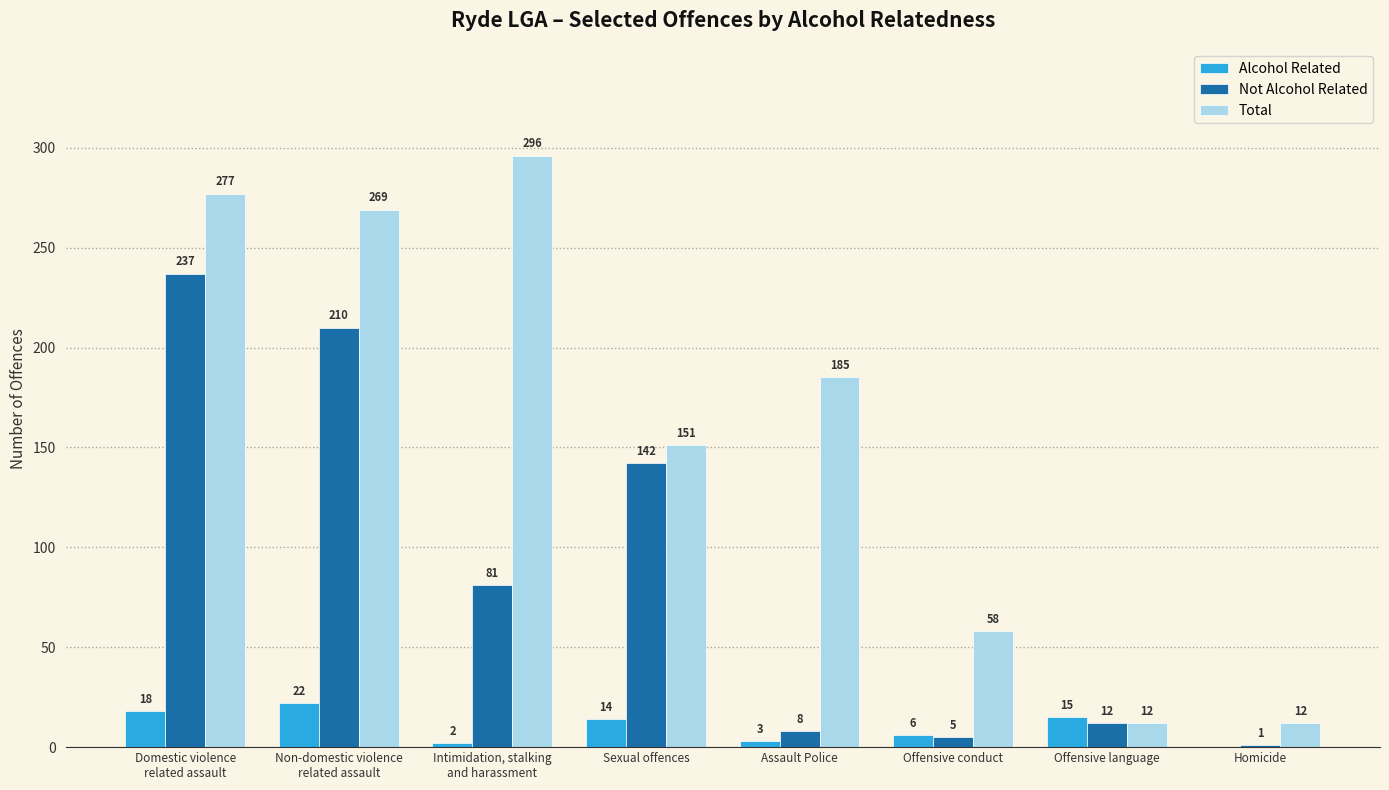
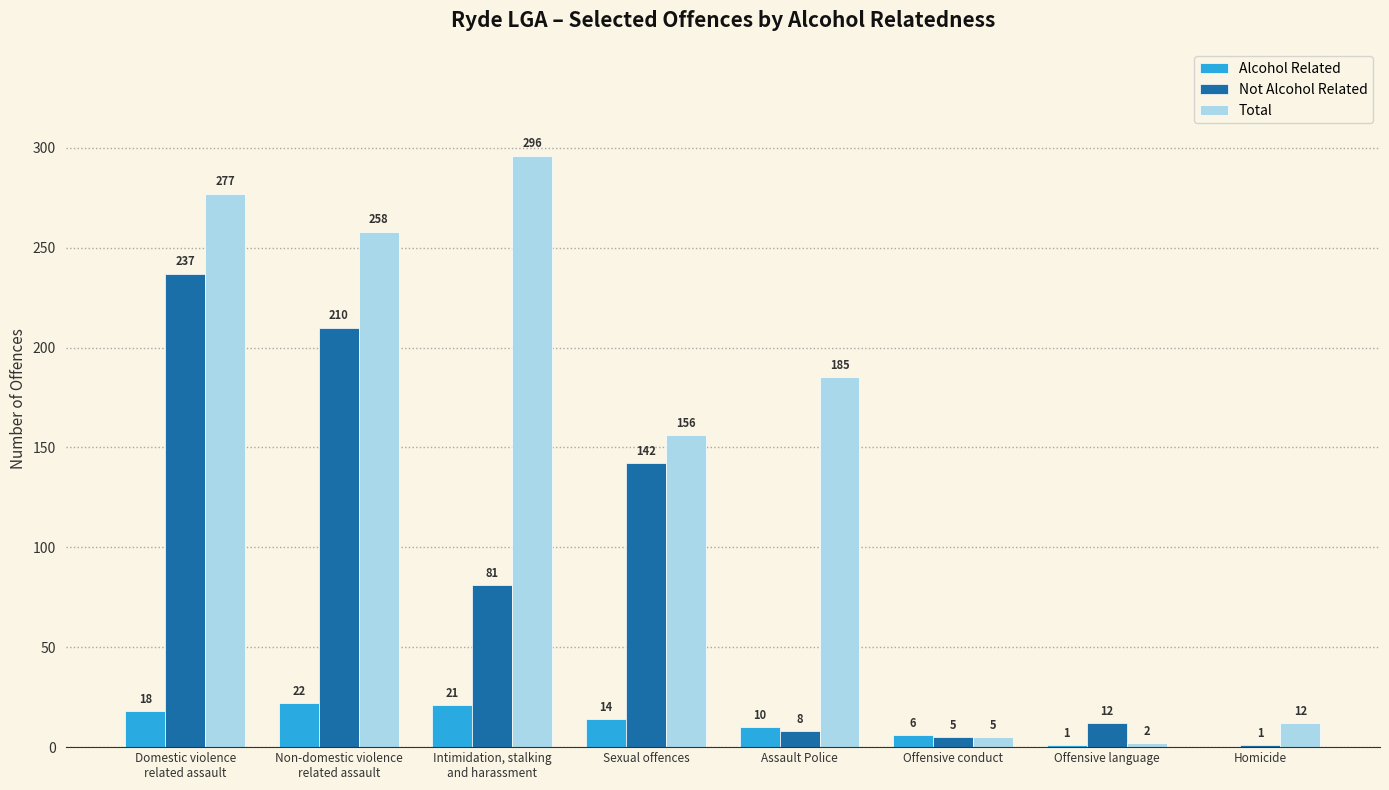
Total, Non-domestic violence related assault: 269 -> 258
Alcohol Related, Intimidation, stalking and harassment: 2 -> 21
Total, Sexual offences: 151 -> 156
Alcohol Related, Assault Police: 3 -> 10
Total, Offensive conduct: 58 -> 5
Alcohol Related, Offensive language: 15 -> 1
Total, Offensive language: 12 -> 2
